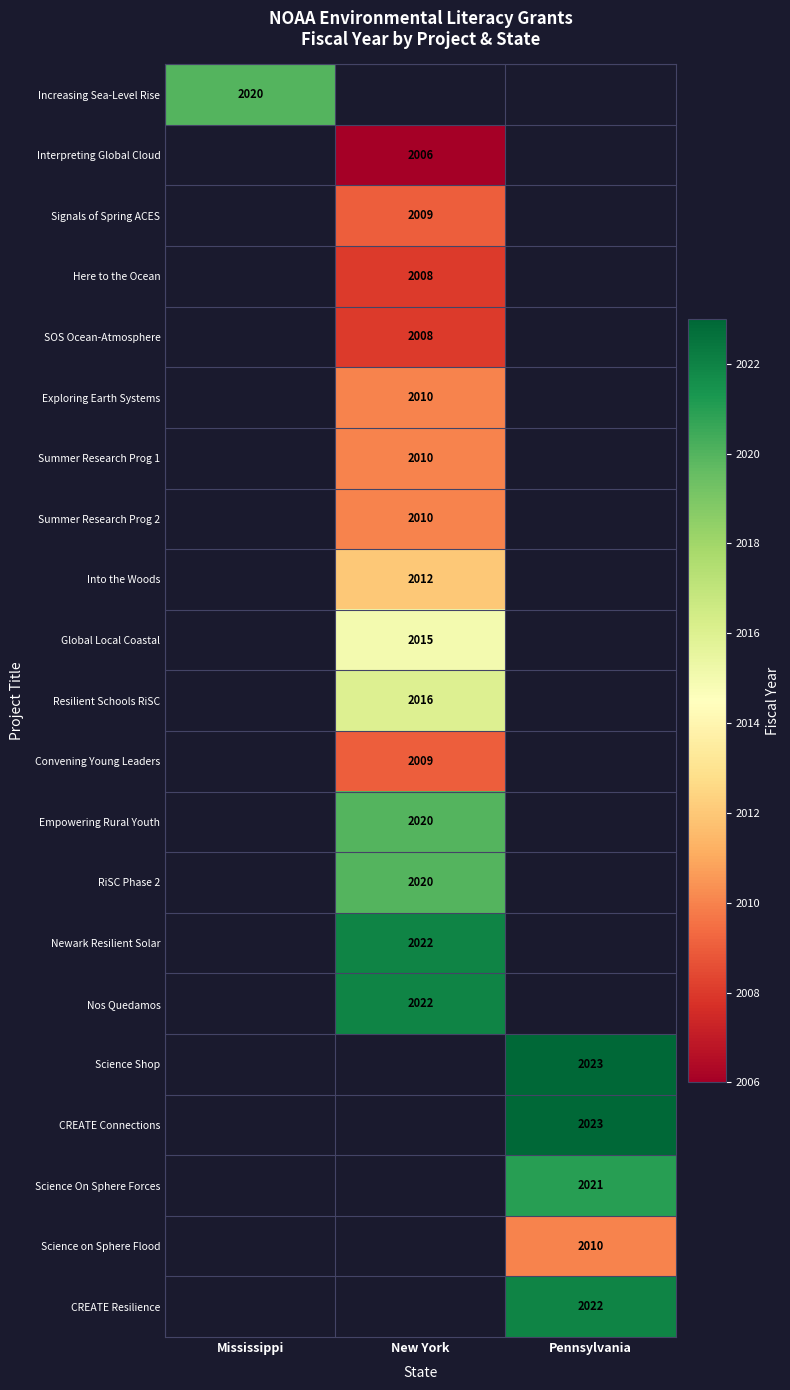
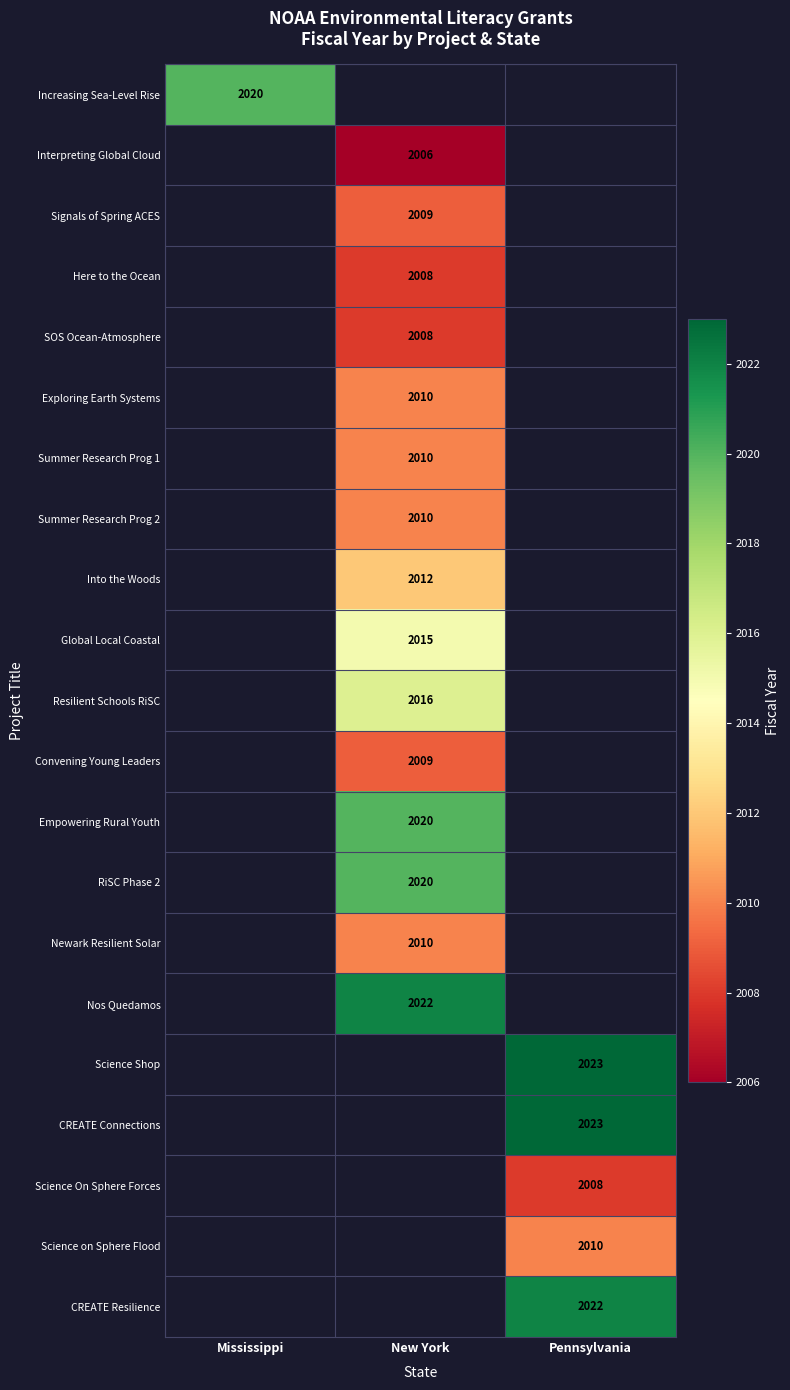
Newark Resilient Solar, New York: 2022 -> 2010
Science On Sphere Forces, Pennsylvania: 2021 -> 2008
